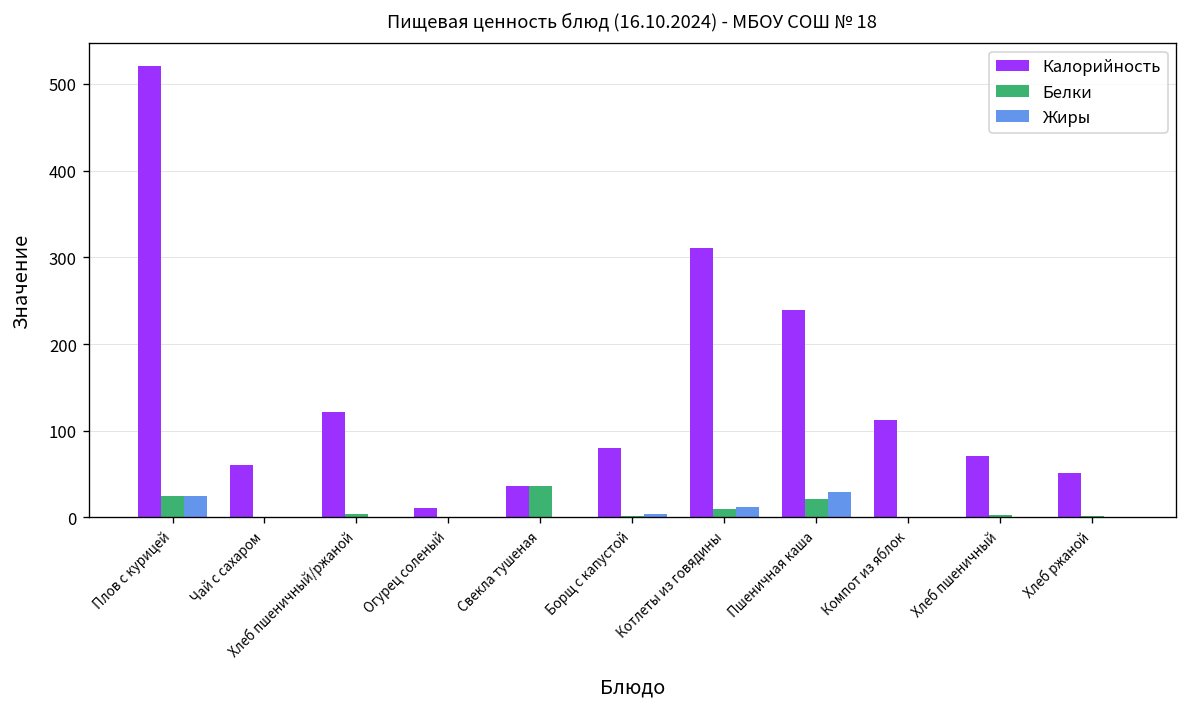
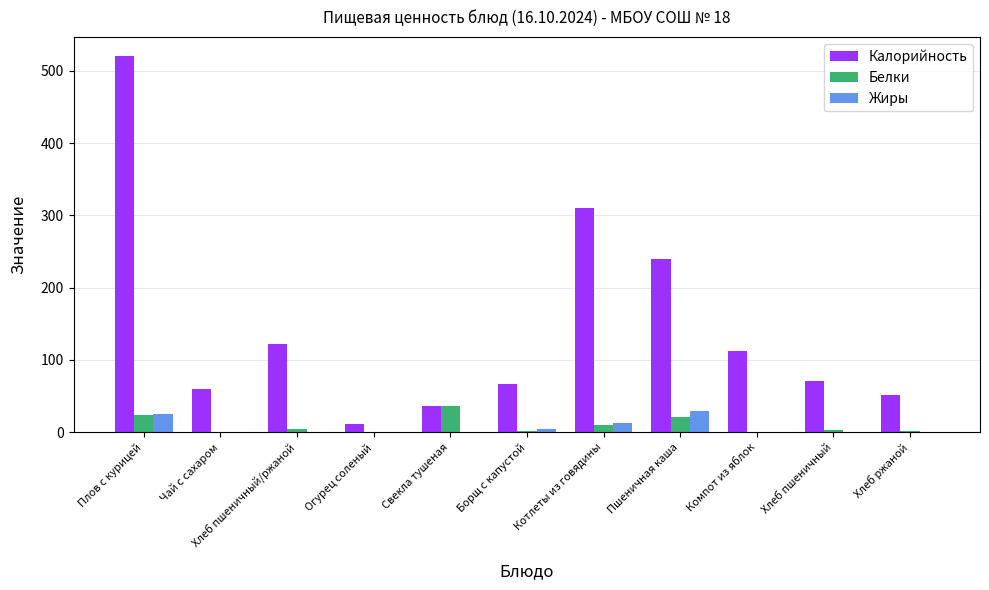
Калорийность, Борщ с капустой: 80 -> 70
